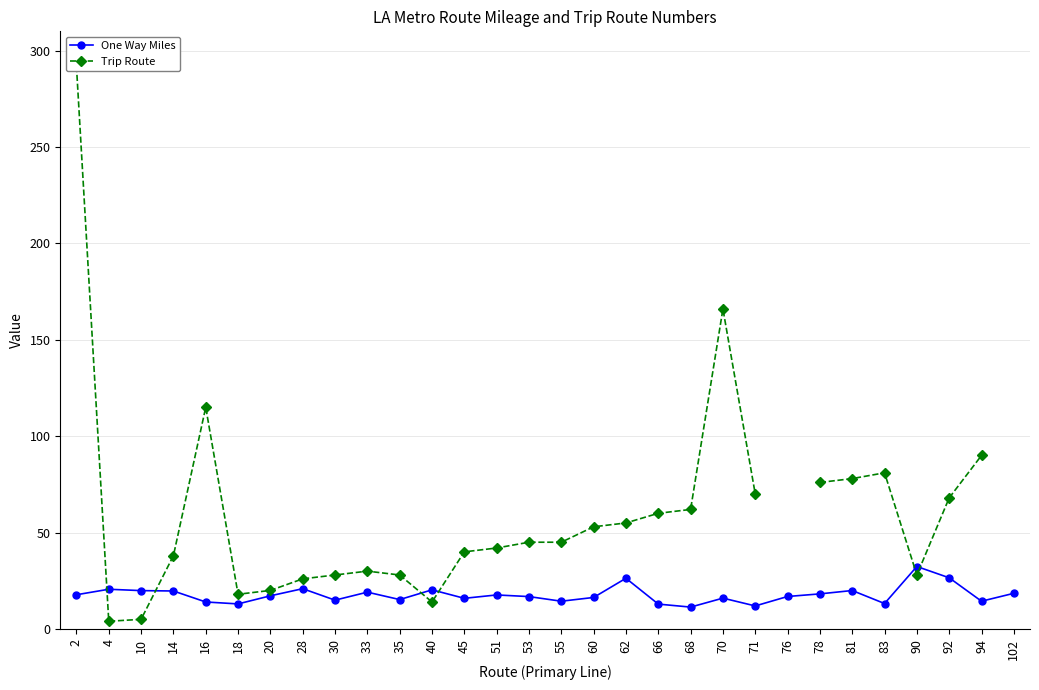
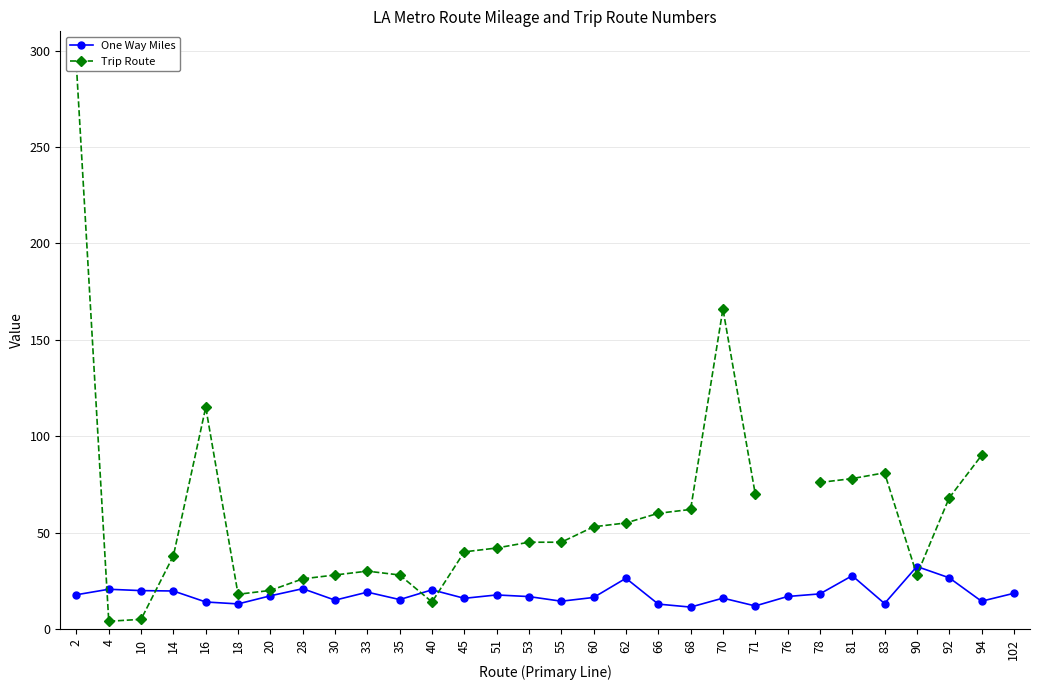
One Way Miles, 81: 20 -> 28
